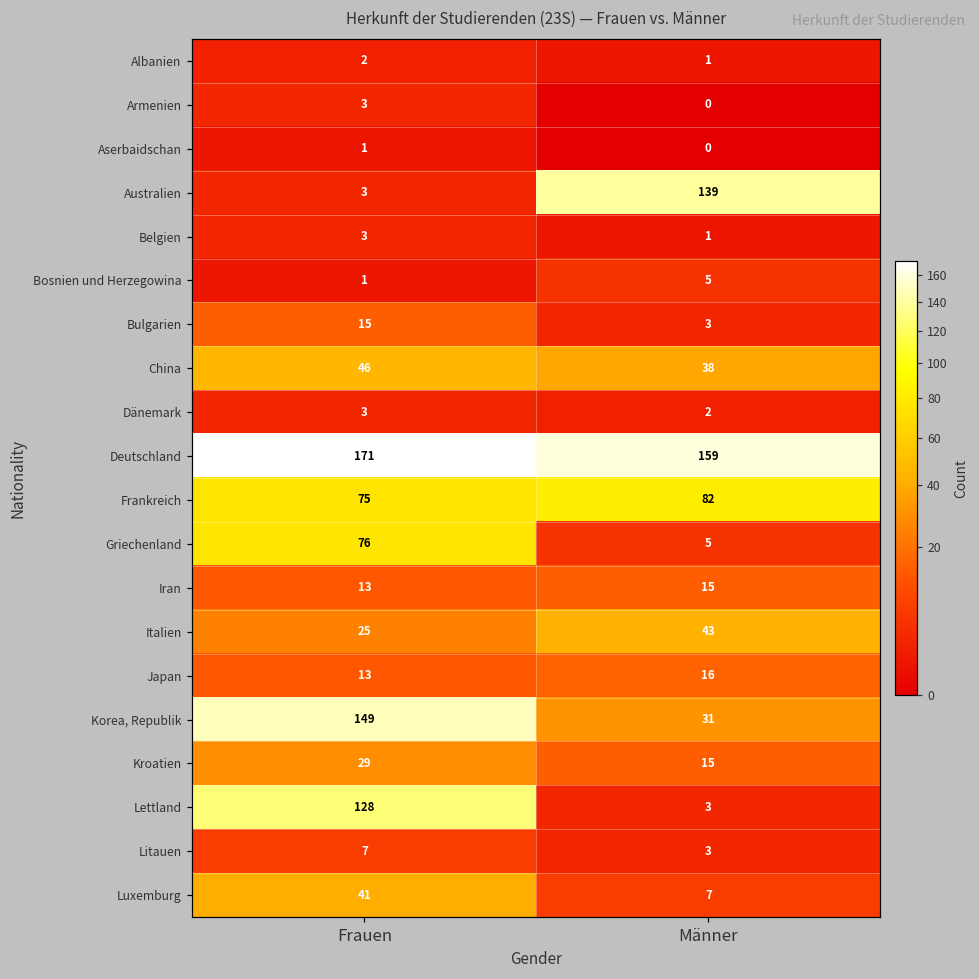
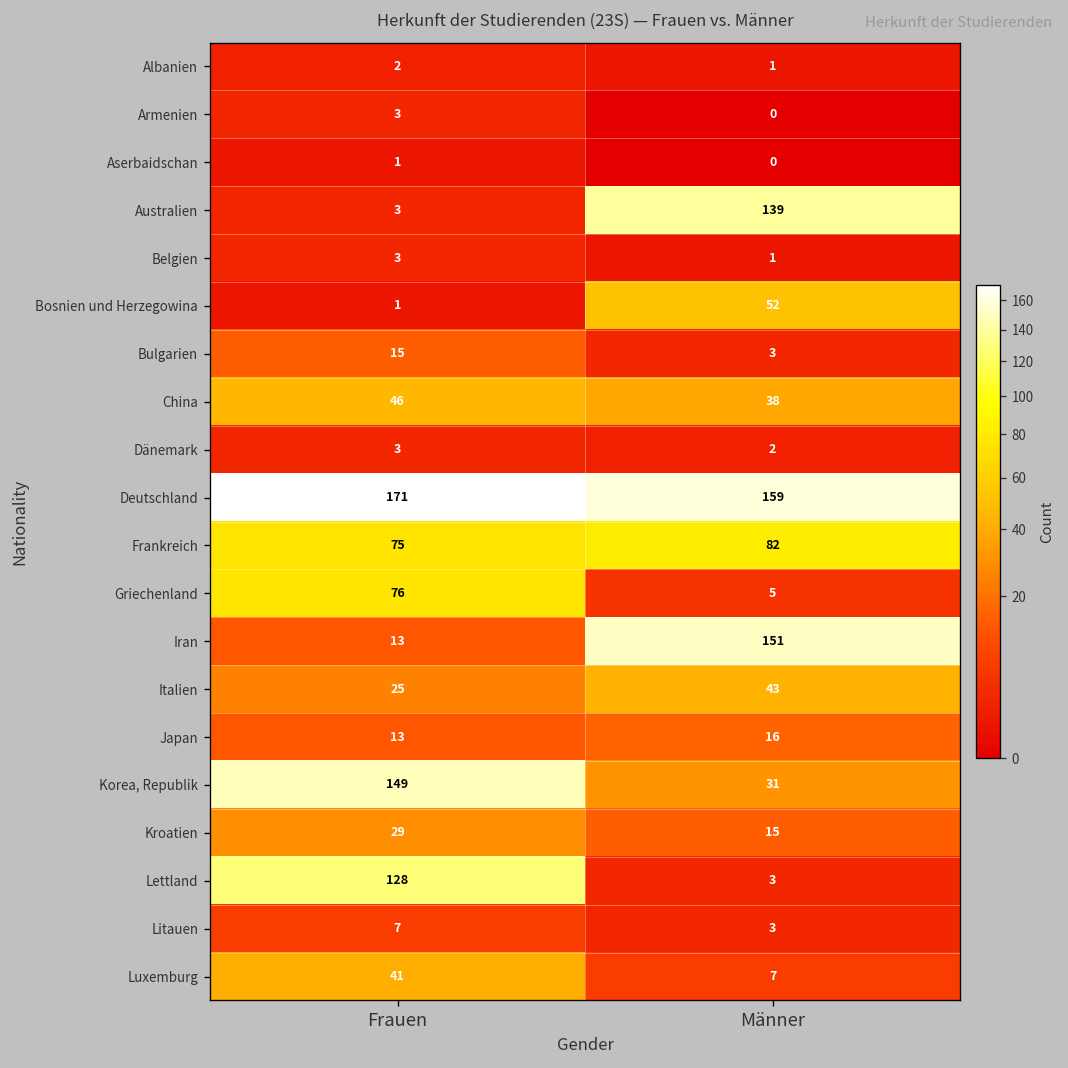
Bosnien und Herzegowina, Männer: 5 -> 52
Iran, Männer: 15 -> 151
